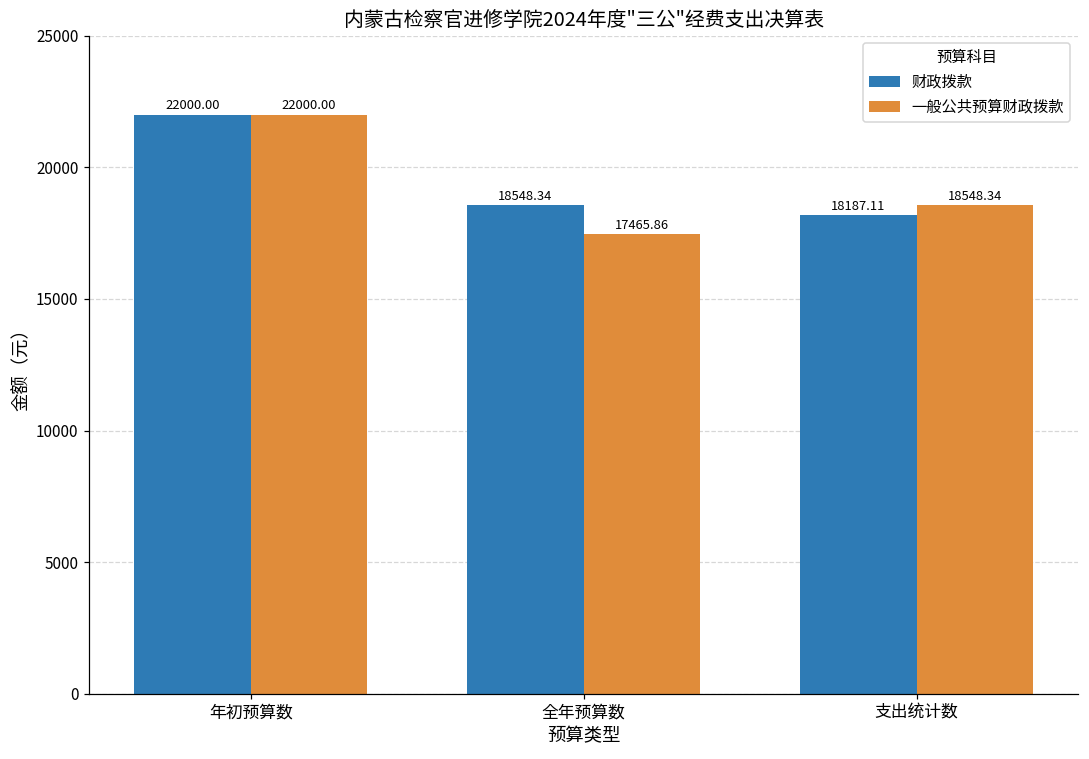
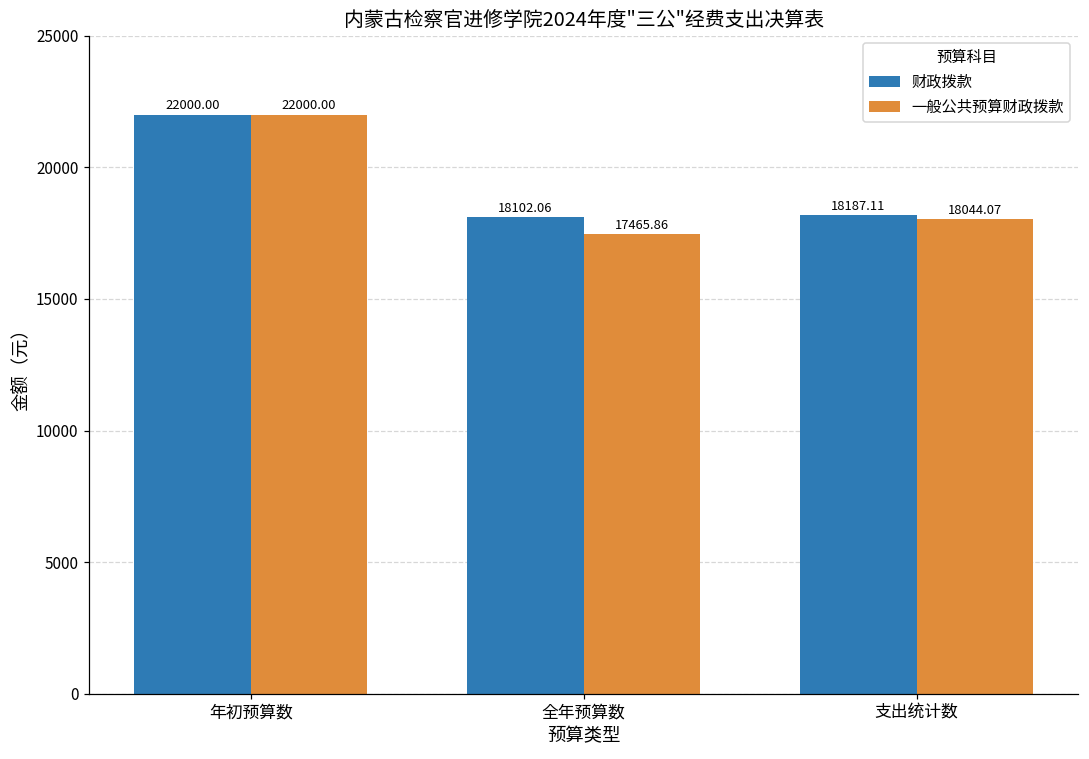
财政拨款, 全年预算数: 18548.34 -> 18102.06
一般公共预算财政拨款, 支出统计数: 18548.34 -> 18044.07
